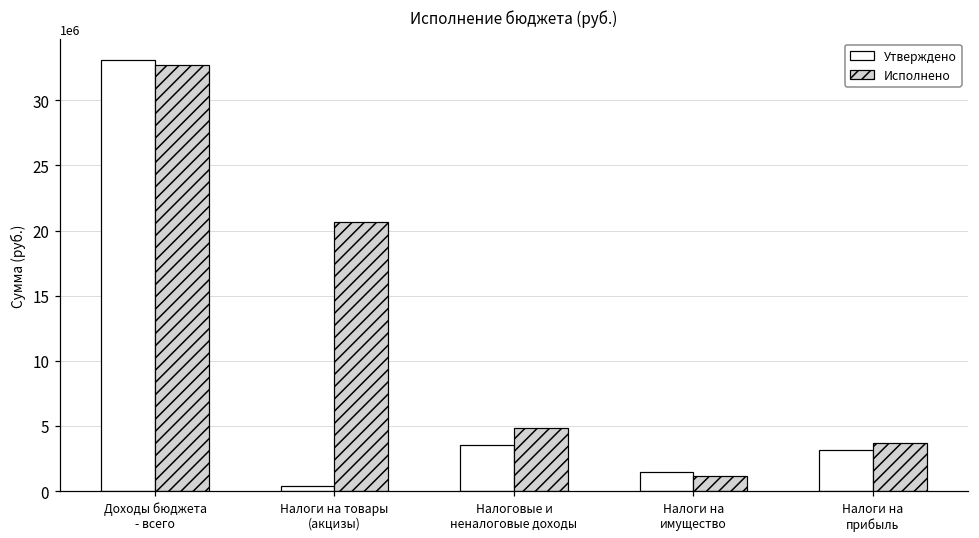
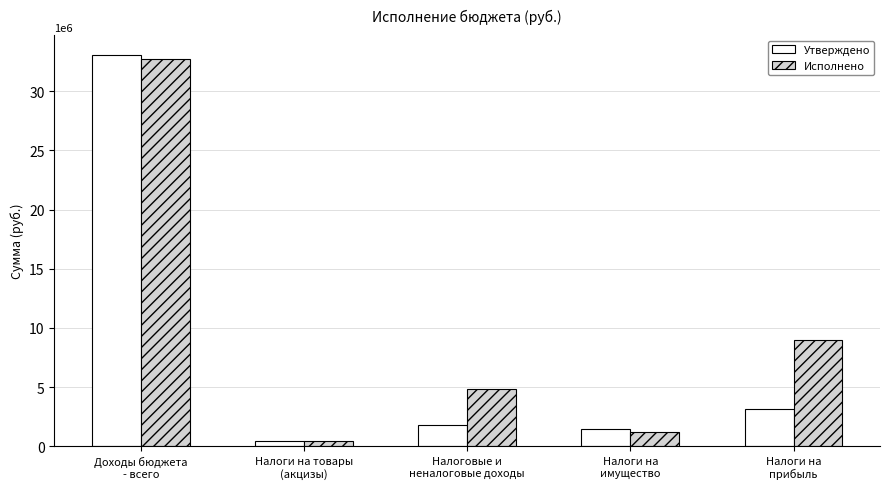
Исполнено, Налоги на товары (акцизы): 20700000 -> 400000
Утверждено, Налоговые и неналоговые доходы: 3500000 -> 1800000
Исполнено, Налоги на прибыль: 3700000 -> 9000000
